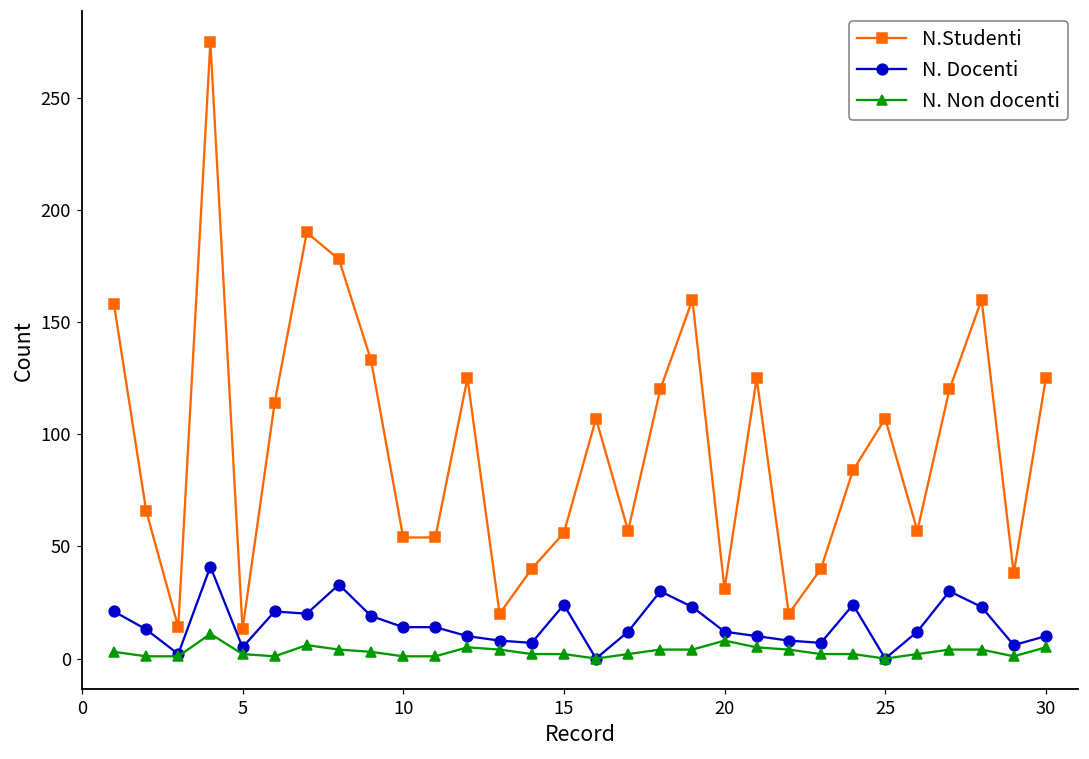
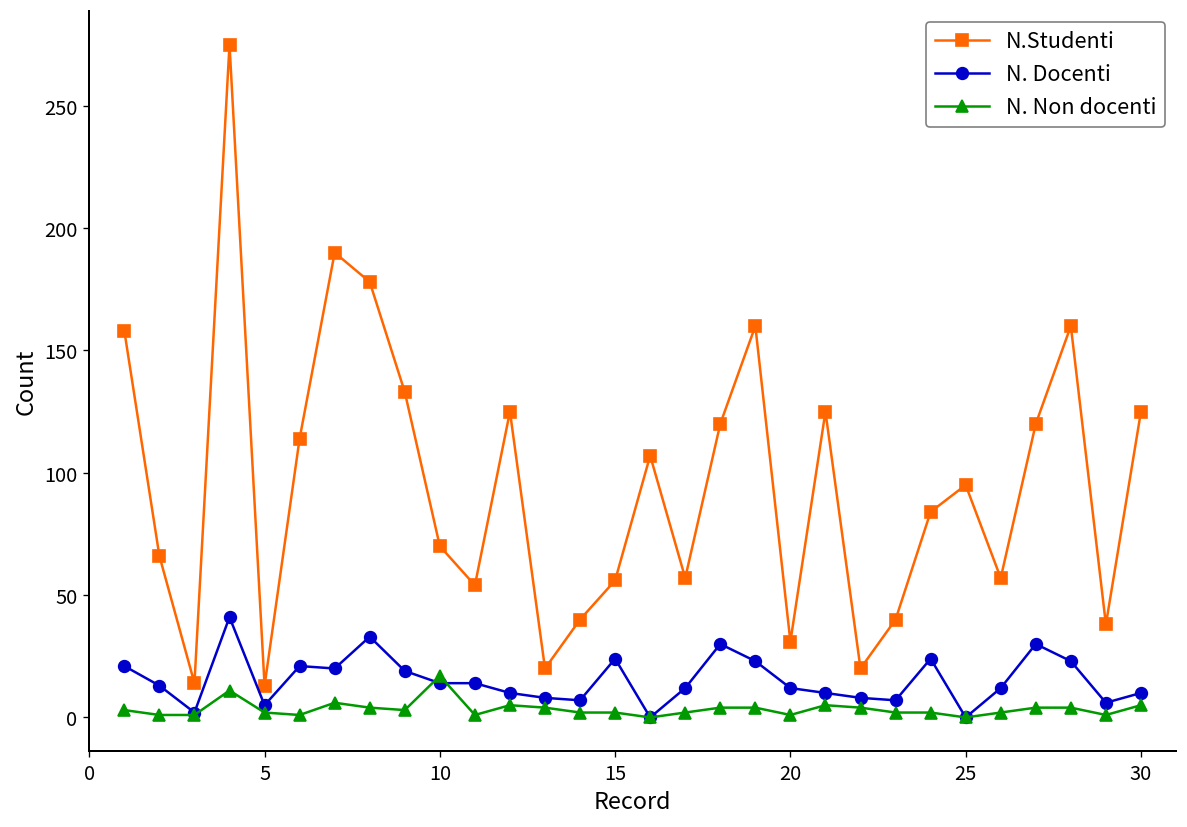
N.Studenti, 10: 54 -> 70
N. Non docenti, 10: 1 -> 17
N. Non docenti, 20: 8 -> 1
N.Studenti, 25: 107 -> 95
